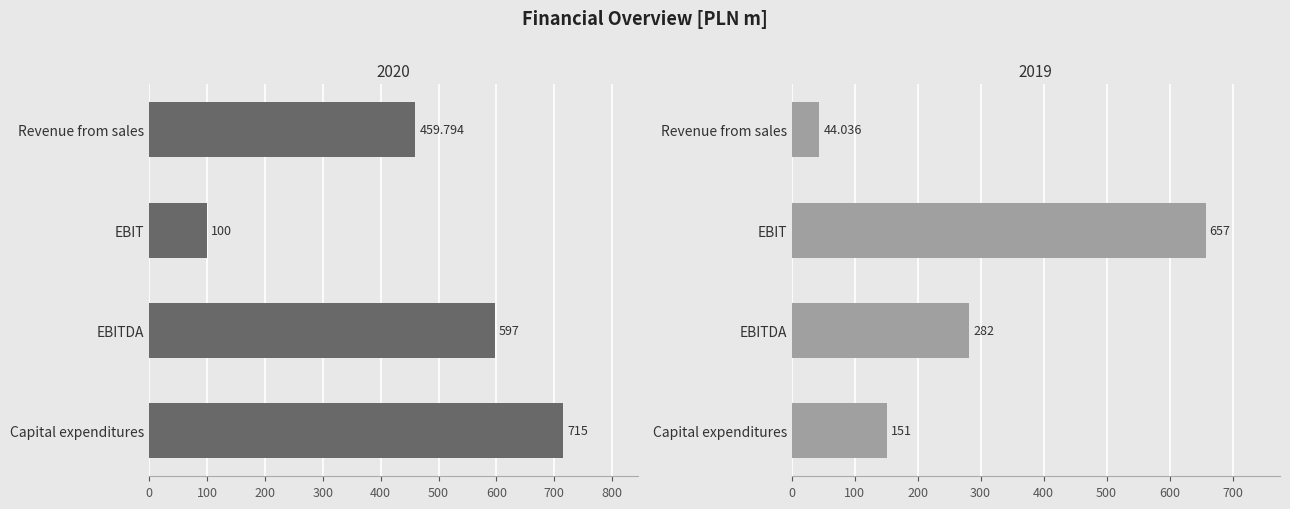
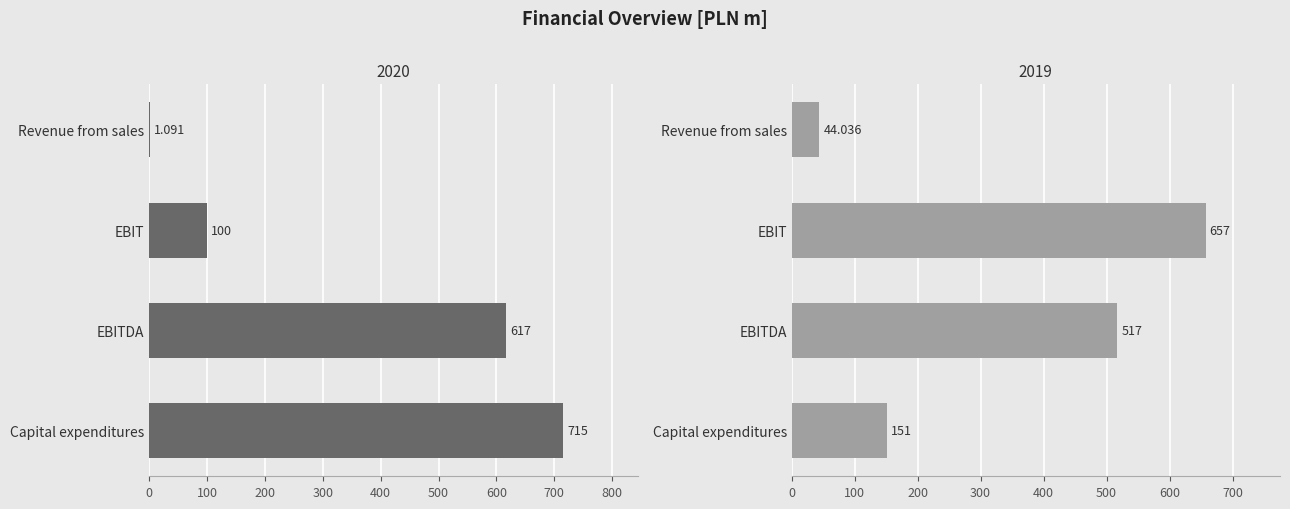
2020, Revenue from sales: 459.794 -> 1.091
2020, EBITDA: 597 -> 617
2019, EBITDA: 282 -> 517
